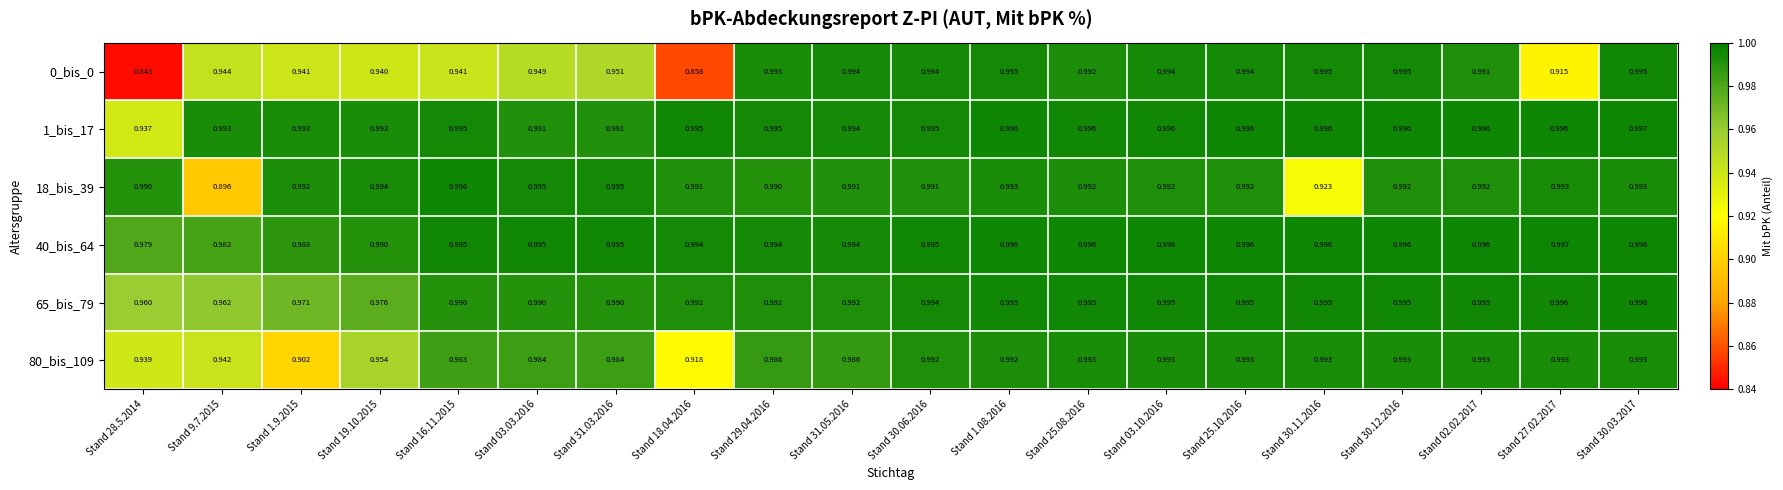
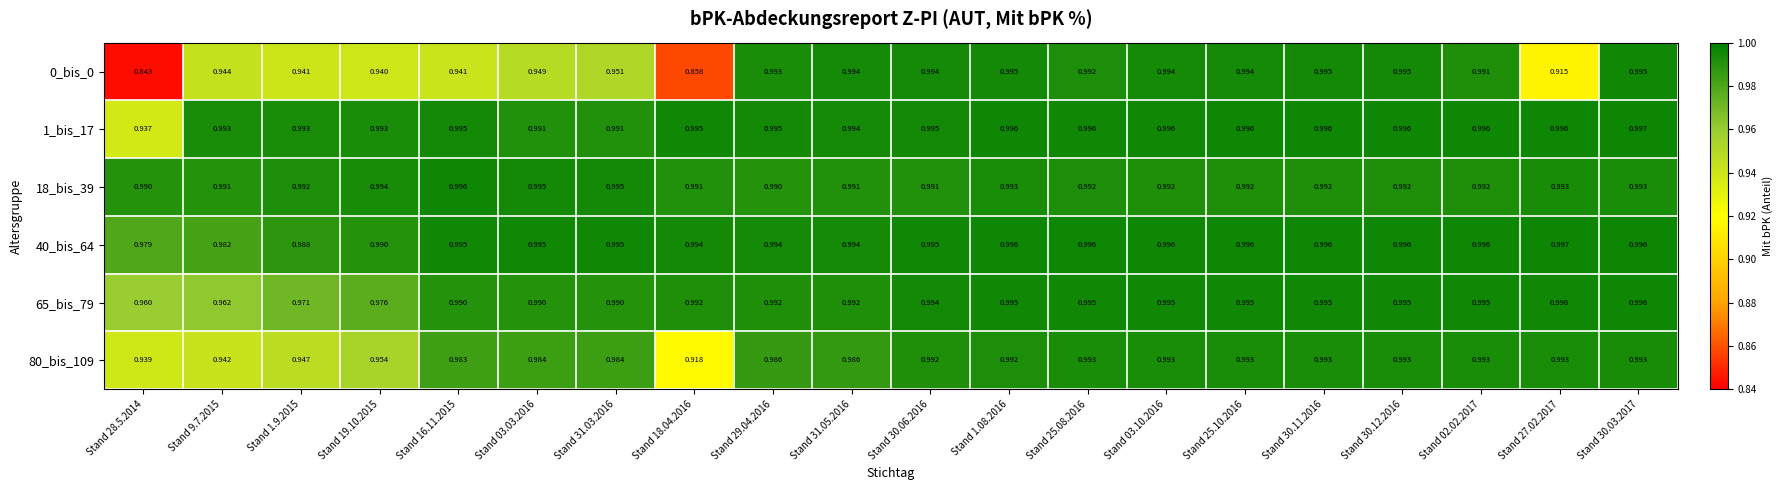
18_bis_39, Stand 9.7.2015: 0.896 -> 0.991
18_bis_39, Stand 30.11.2016: 0.923 -> 0.992
80_bis_109, Stand 1.9.2015: 0.902 -> 0.947
